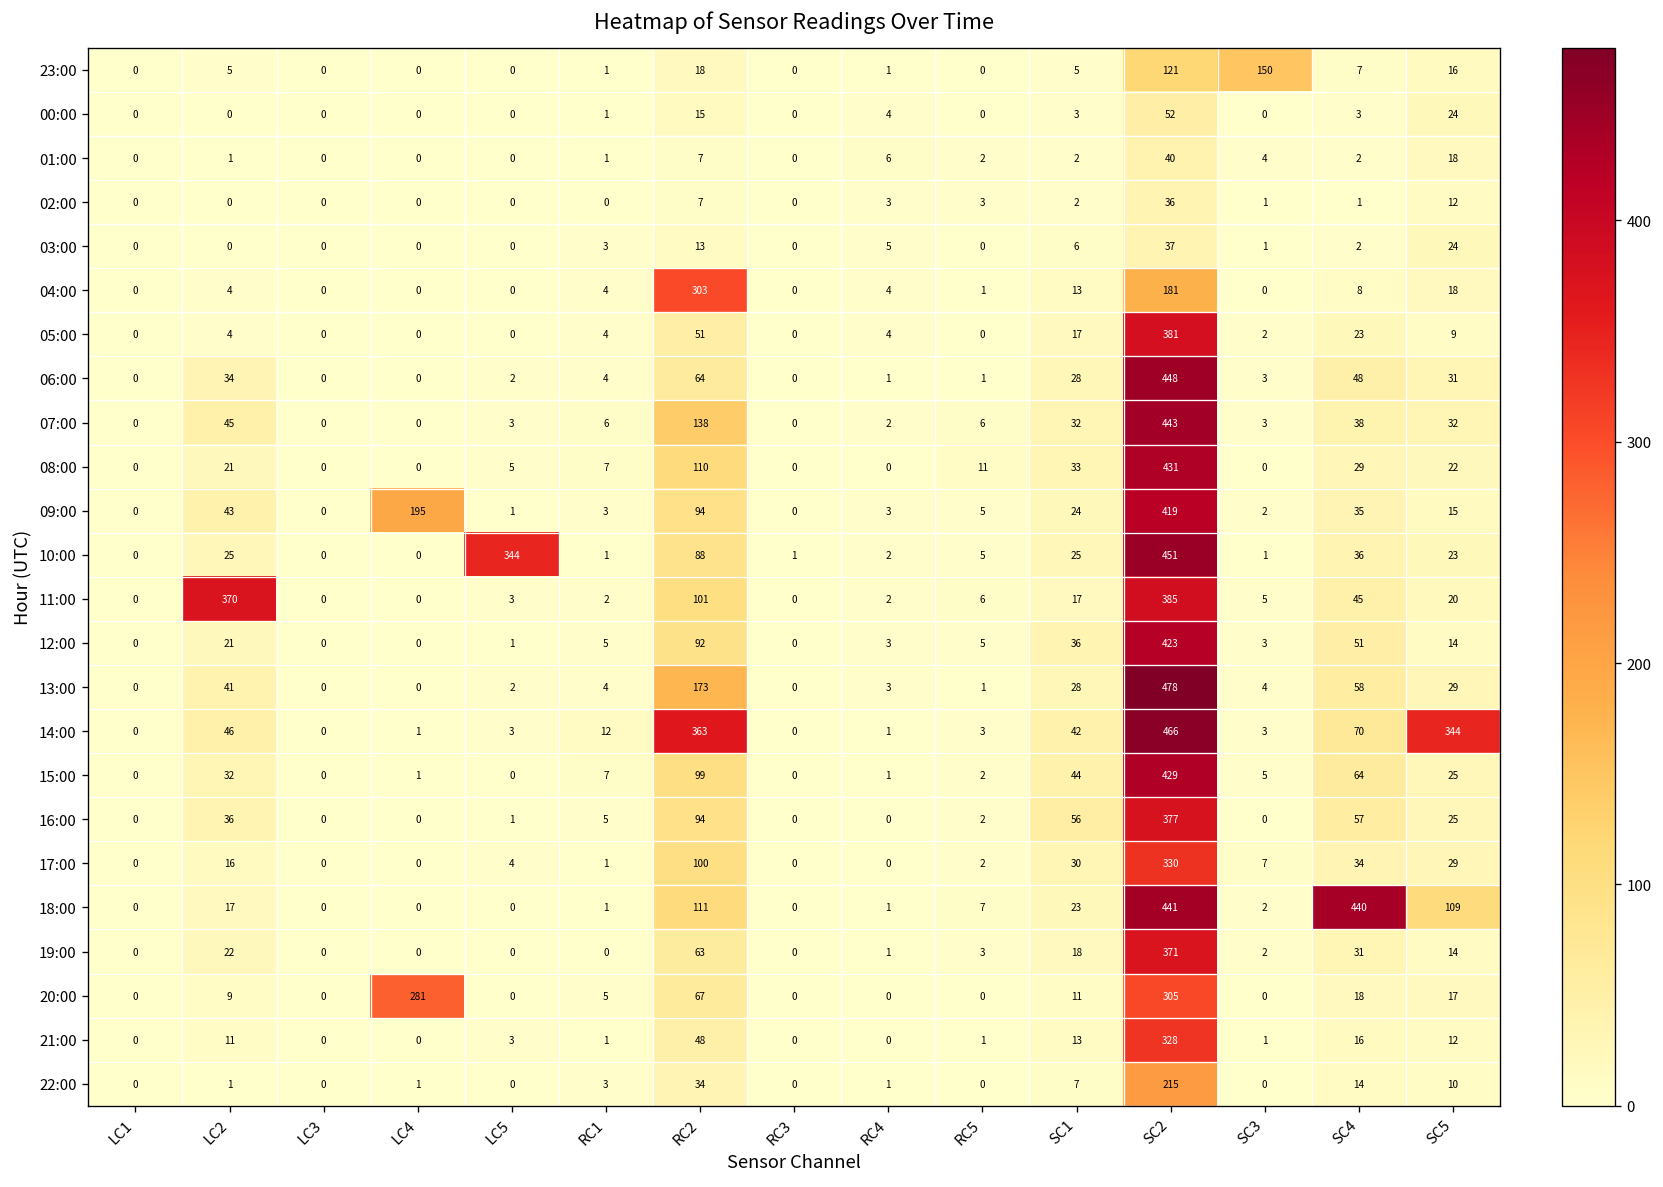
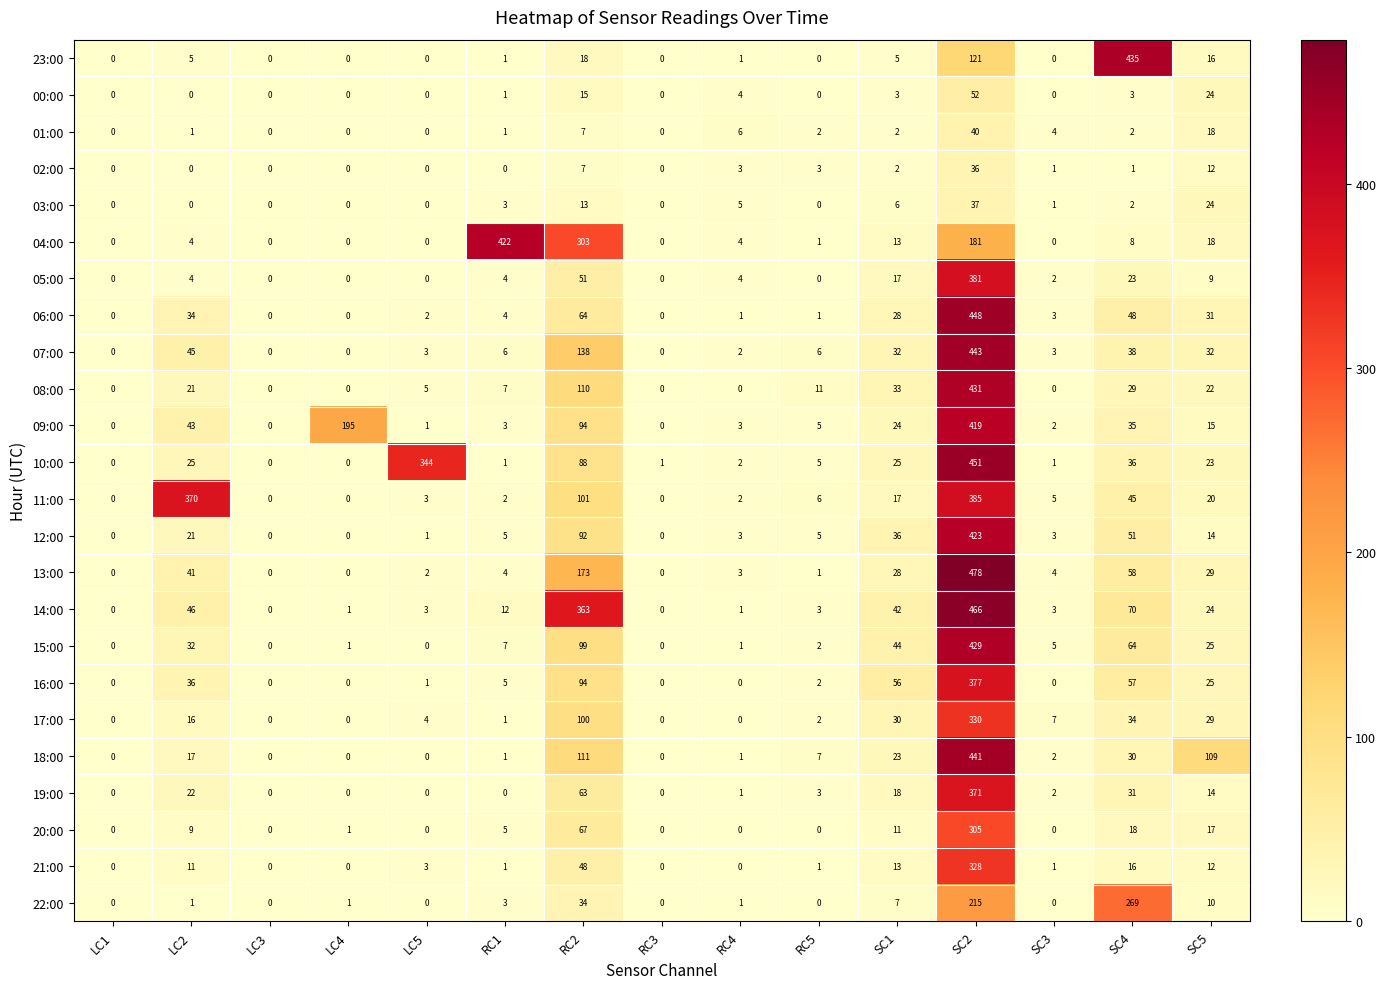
23:00, SC3: 150 -> 0
23:00, SC4: 7 -> 435
04:00, RC1: 4 -> 422
14:00, SC5: 344 -> 24
18:00, SC4: 440 -> 30
20:00, LC4: 281 -> 1
22:00, SC4: 14 -> 269
